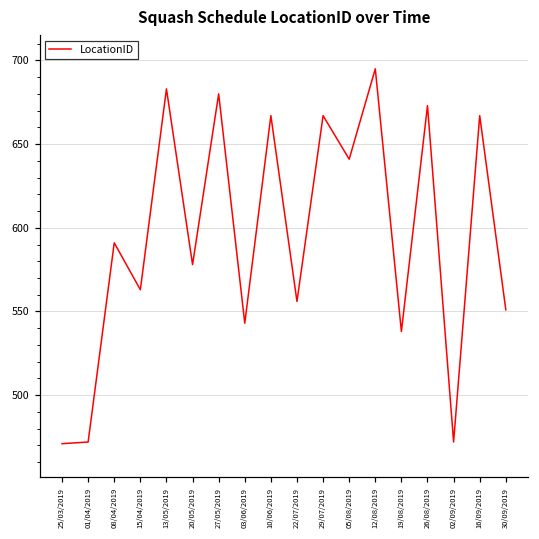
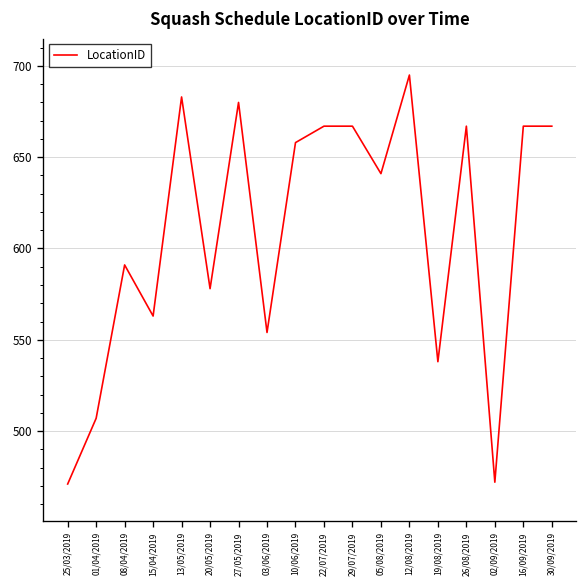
01/04/2019: 472 -> 507
03/06/2019: 543 -> 554
10/06/2019: 667 -> 658
22/07/2019: 556 -> 667
26/08/2019: 673 -> 667
30/09/2019: 551 -> 667
